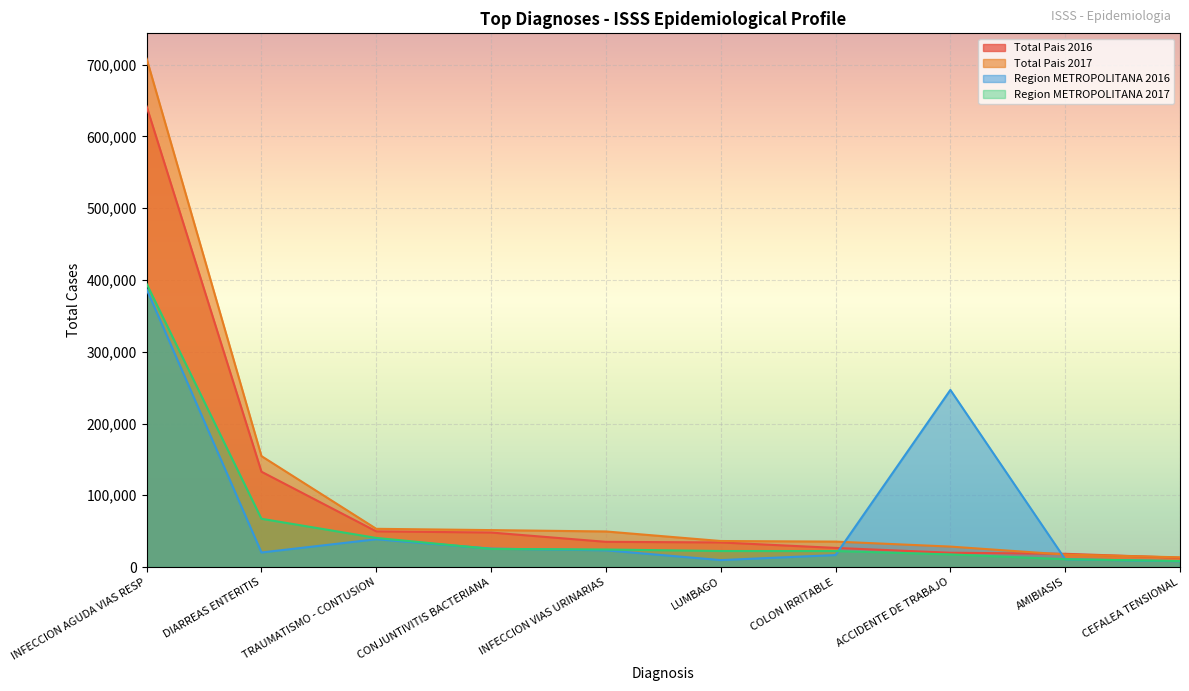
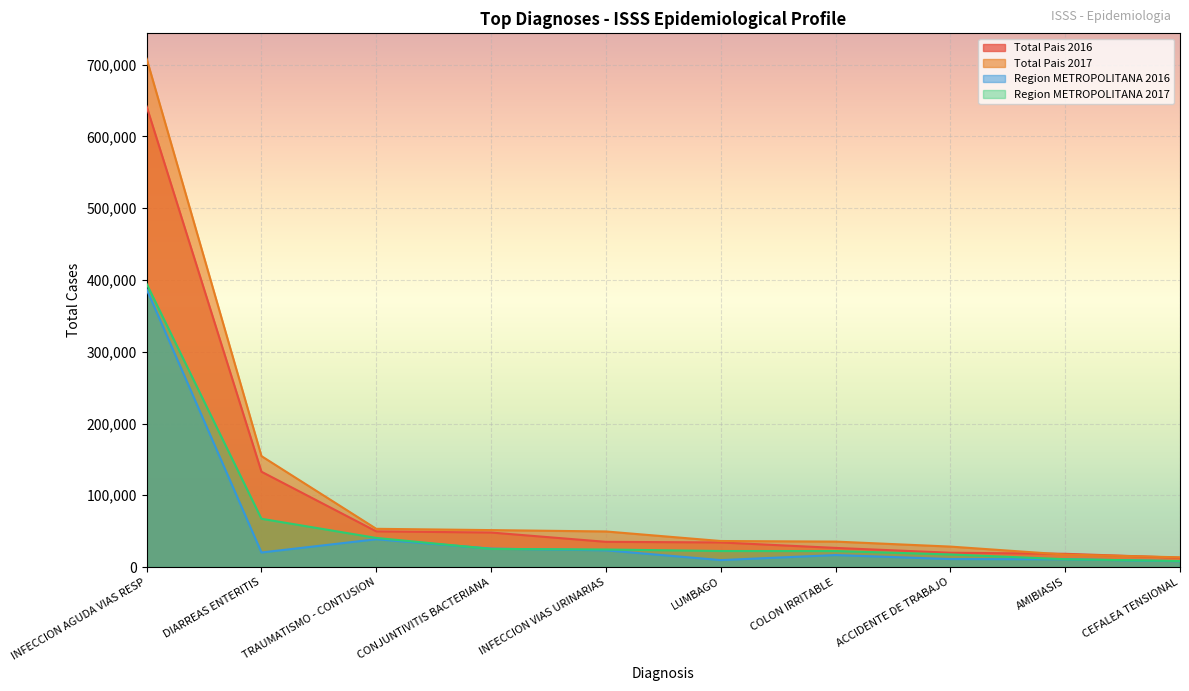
Region METROPOLITANA 2016, ACCIDENTE DE TRABAJO: 250,000 -> 10,000
